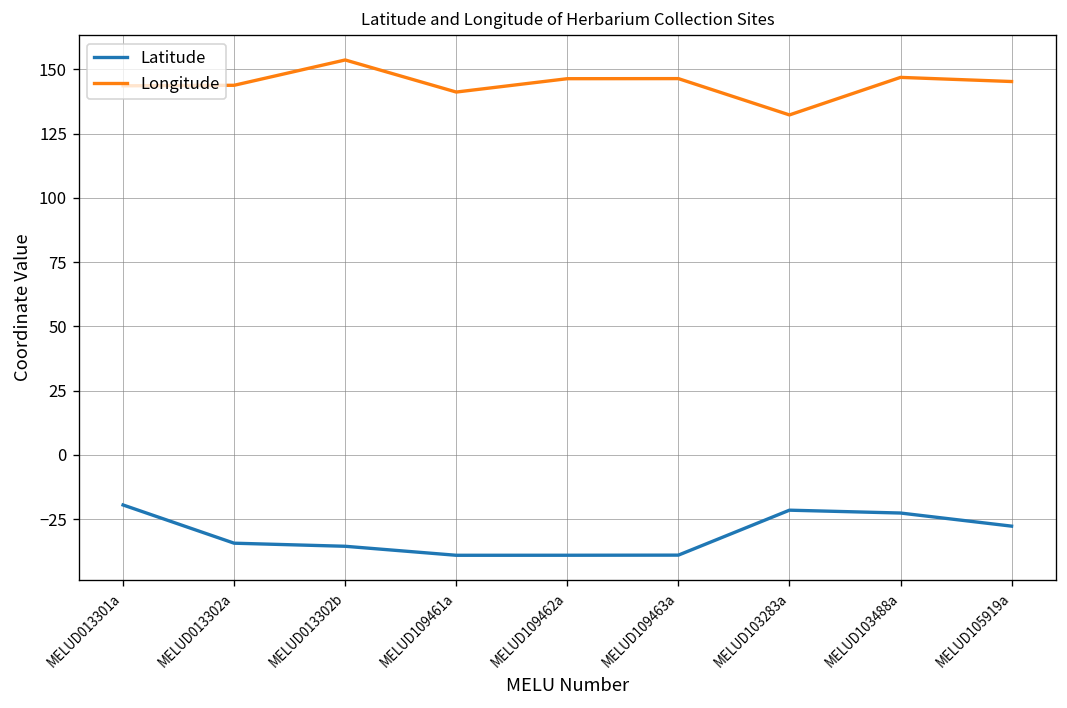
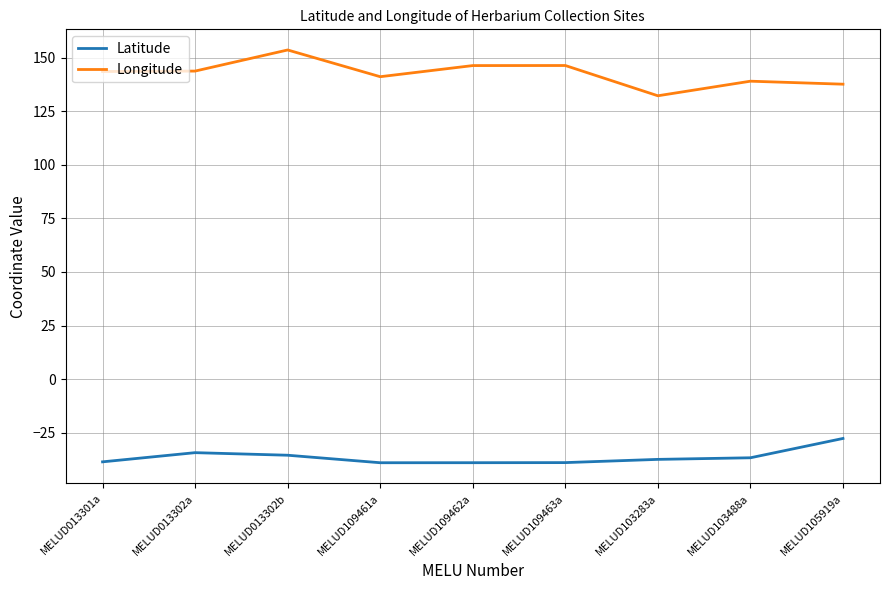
Latitude, MELUD013301a: -19 -> -39
Latitude, MELUD103283a: -21 -> -37
Latitude, MELUD103488a: -23 -> -37
Longitude, MELUD103488a: 147 -> 139
Longitude, MELUD105919a: 145 -> 138
